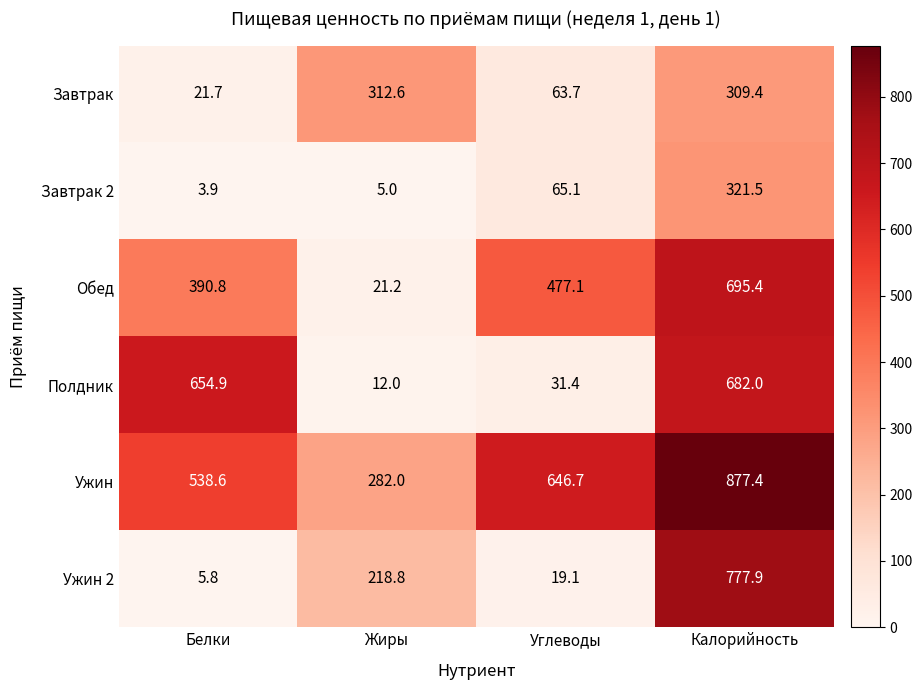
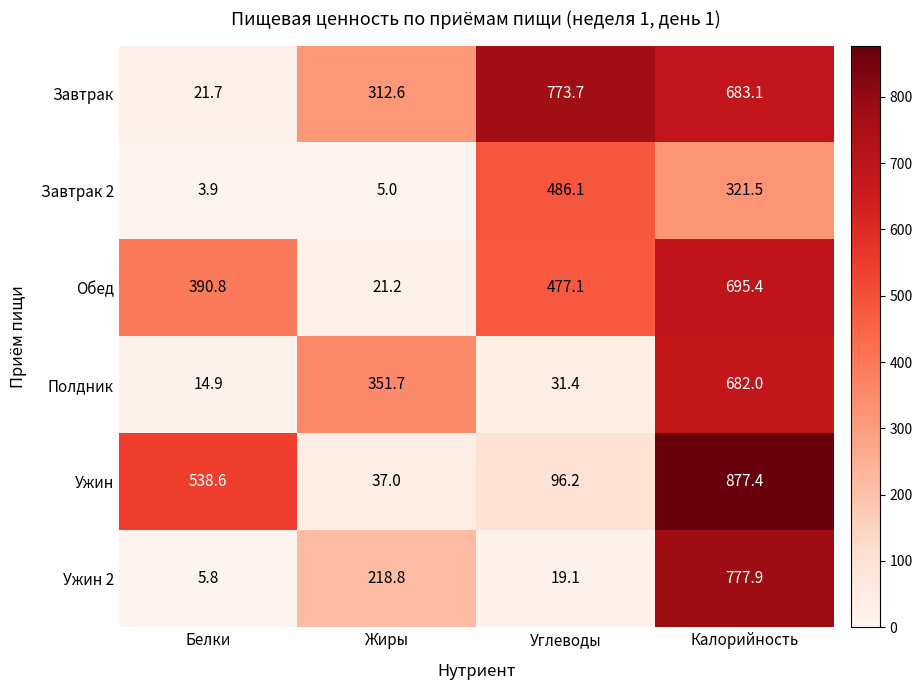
Завтрак, Углеводы: 63.7 -> 773.7
Завтрак, Калорийность: 309.4 -> 683.1
Завтрак 2, Углеводы: 65.1 -> 486.1
Полдник, Белки: 654.9 -> 14.9
Полдник, Жиры: 12.0 -> 351.7
Ужин, Жиры: 282.0 -> 37.0
Ужин, Углеводы: 646.7 -> 96.2
